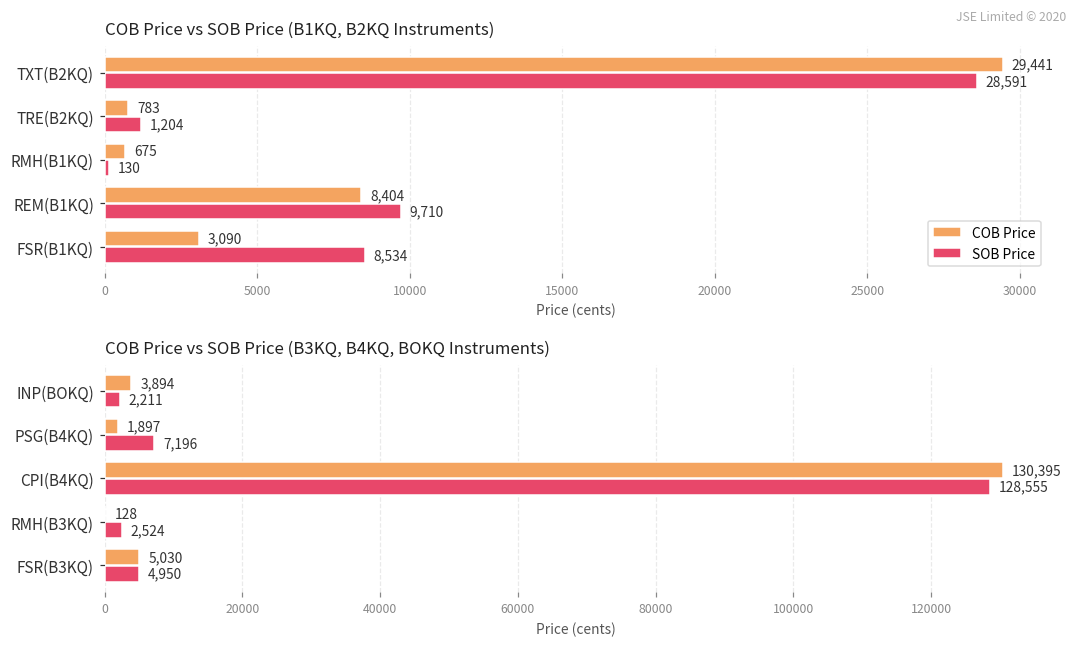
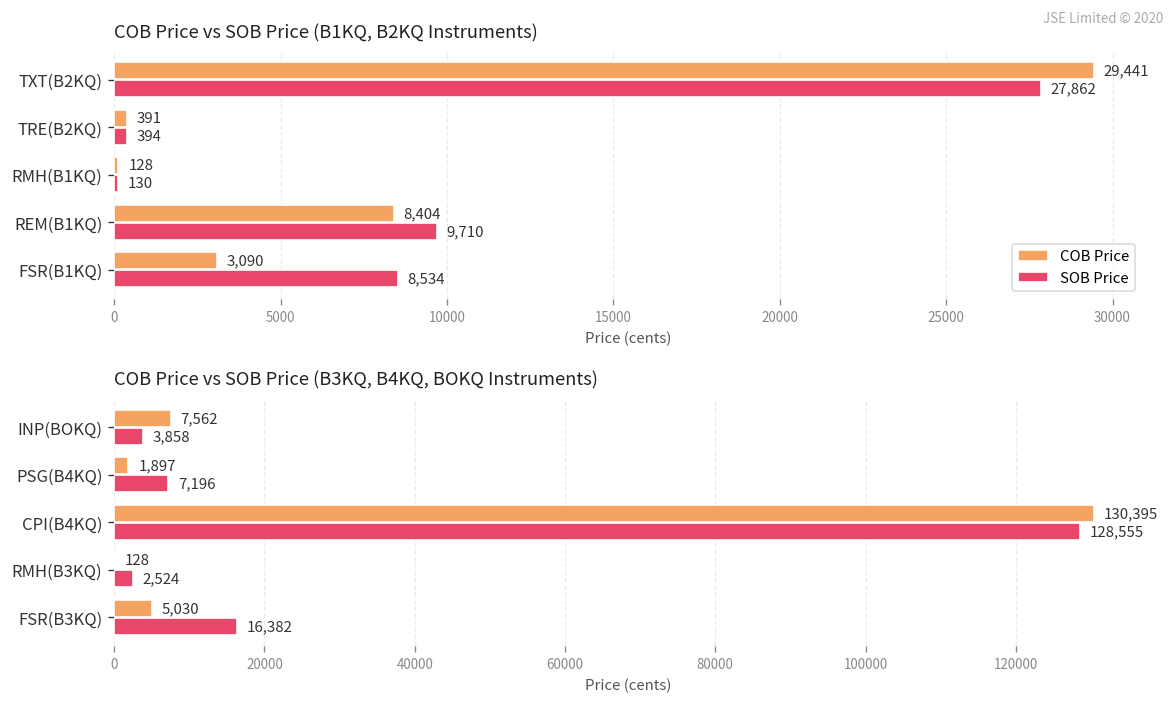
COB Price vs SOB Price (B1KQ, B2KQ Instruments), SOB Price, TXT(B2KQ): 28,591 -> 27,862
COB Price vs SOB Price (B1KQ, B2KQ Instruments), COB Price, TRE(B2KQ): 783 -> 391
COB Price vs SOB Price (B1KQ, B2KQ Instruments), SOB Price, TRE(B2KQ): 1,204 -> 394
COB Price vs SOB Price (B1KQ, B2KQ Instruments), COB Price, RMH(B1KQ): 675 -> 128
COB Price vs SOB Price (B3KQ, B4KQ, BOKQ Instruments), COB Price, INP(BOKQ): 3,894 -> 7,562
COB Price vs SOB Price (B3KQ, B4KQ, BOKQ Instruments), SOB Price, INP(BOKQ): 2,211 -> 3,858
COB Price vs SOB Price (B3KQ, B4KQ, BOKQ Instruments), SOB Price, FSR(B3KQ): 4,950 -> 16,382
